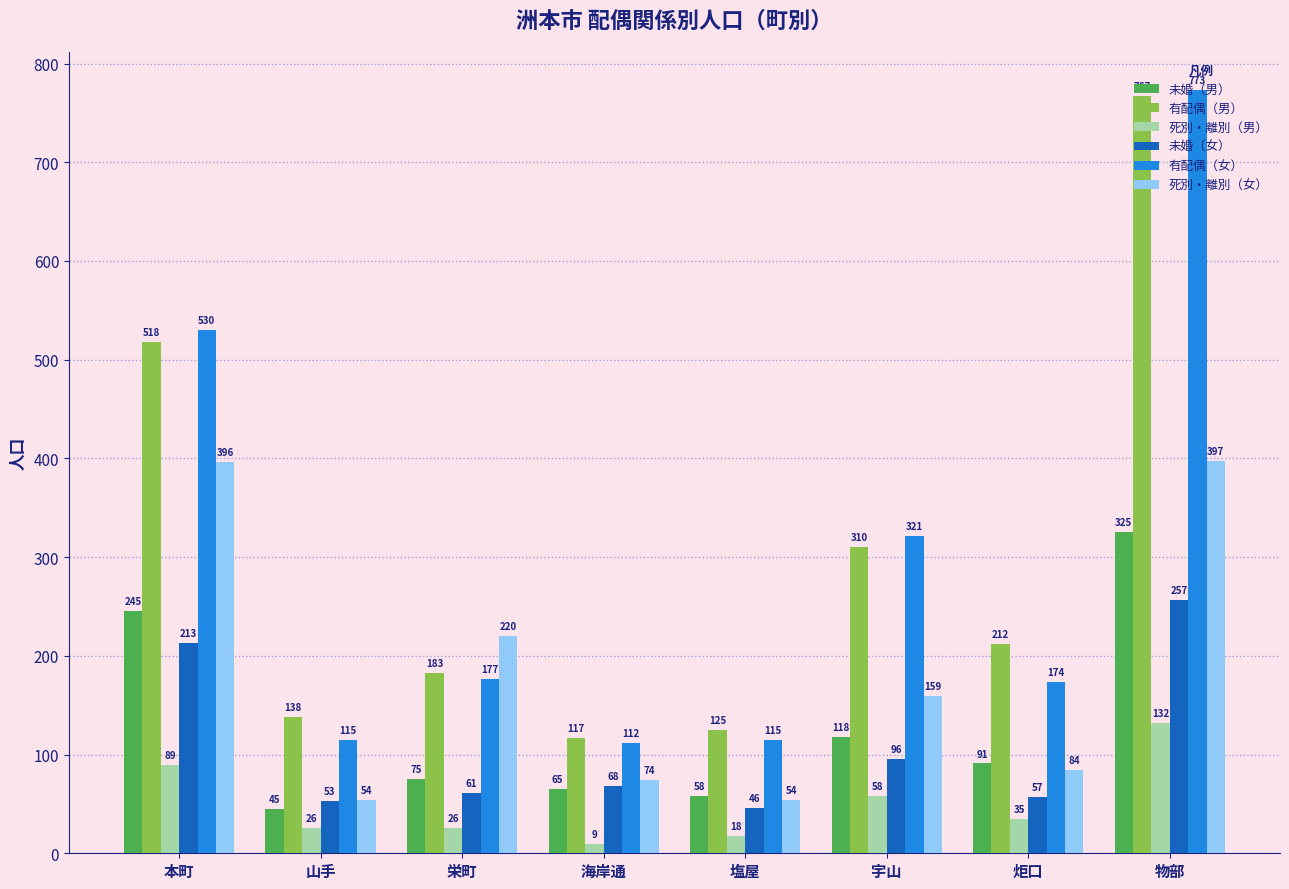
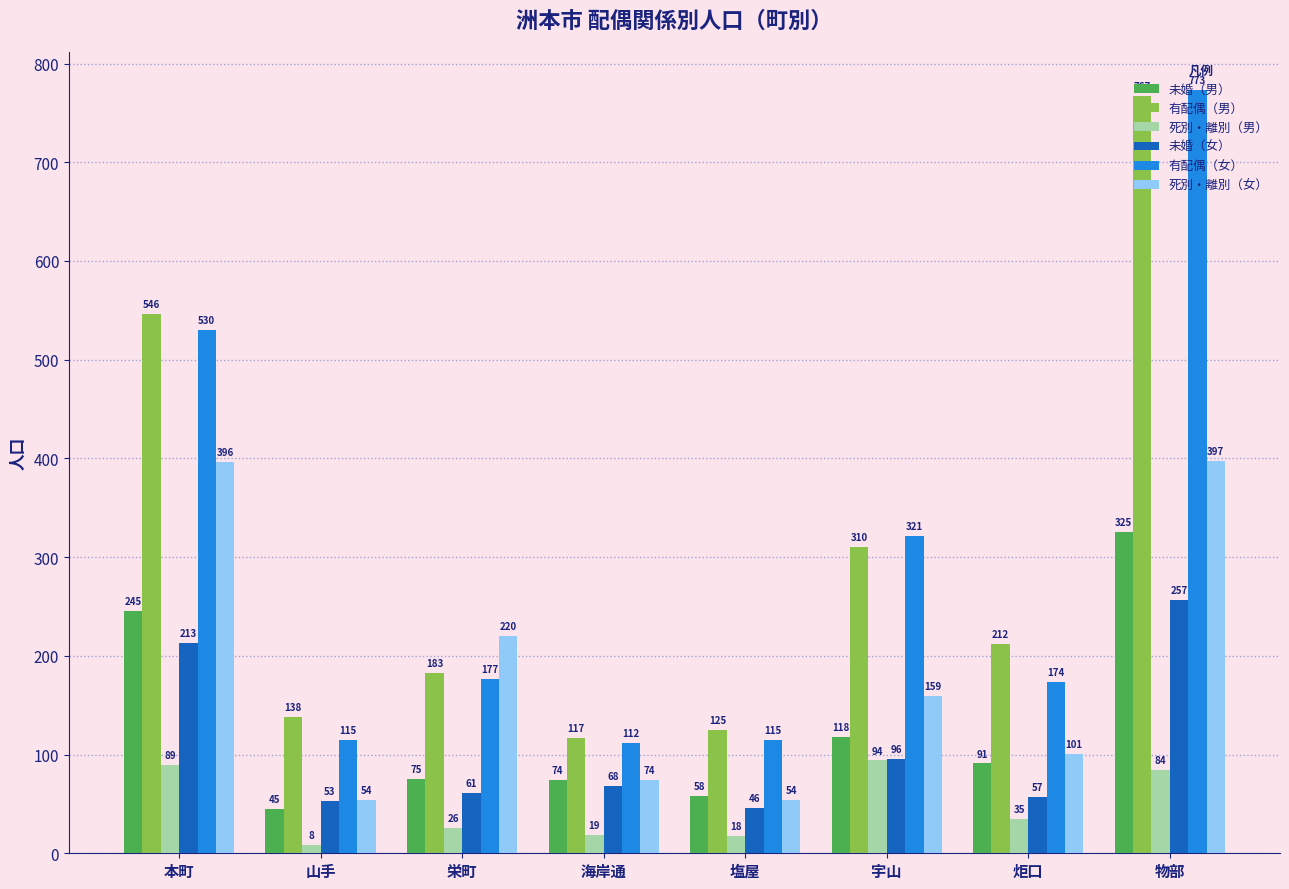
有配偶（男）, 本町: 518 -> 546
死別・離別（男）, 山手: 26 -> 8
未婚（男）, 海岸通: 65 -> 74
死別・離別（男）, 海岸通: 9 -> 19
死別・離別（男）, 宇山: 58 -> 94
死別・離別（女）, 炬口: 84 -> 101
死別・離別（男）, 物部: 132 -> 84
